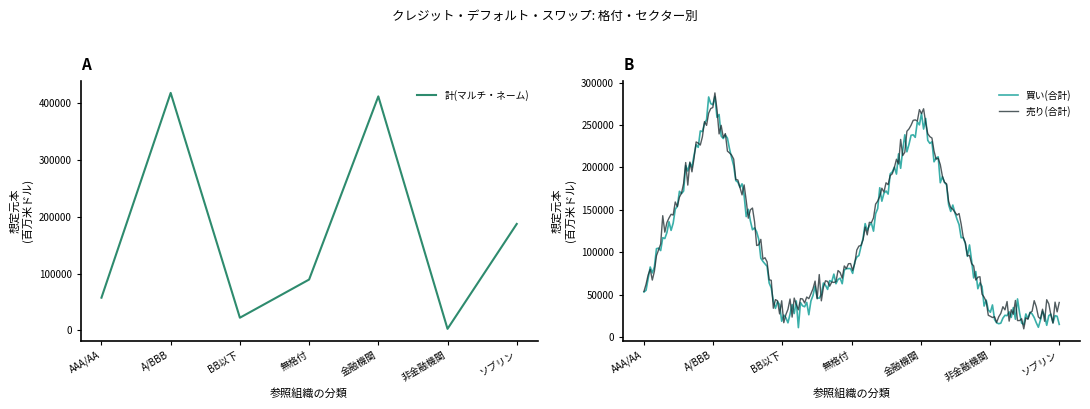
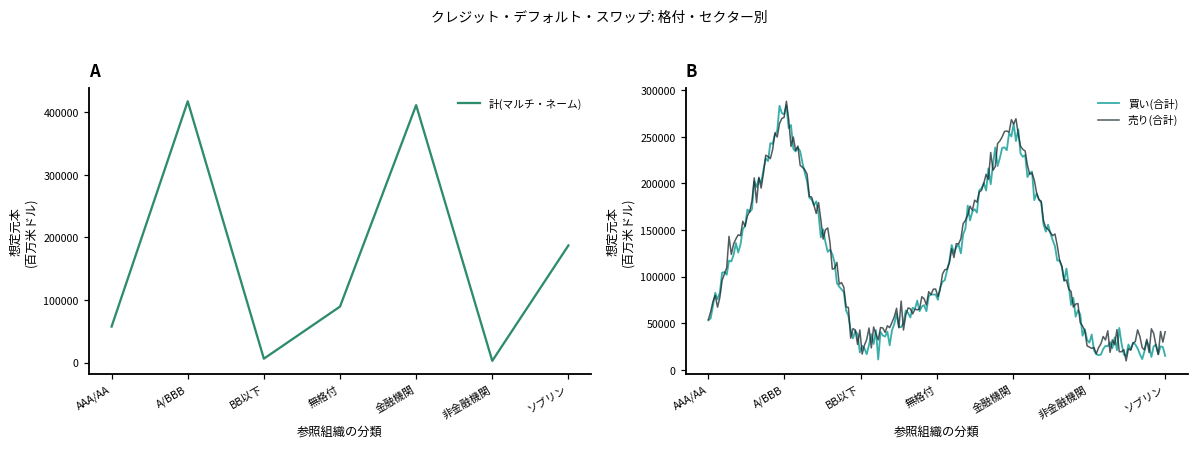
A, BB以下: 20000 -> 10000
